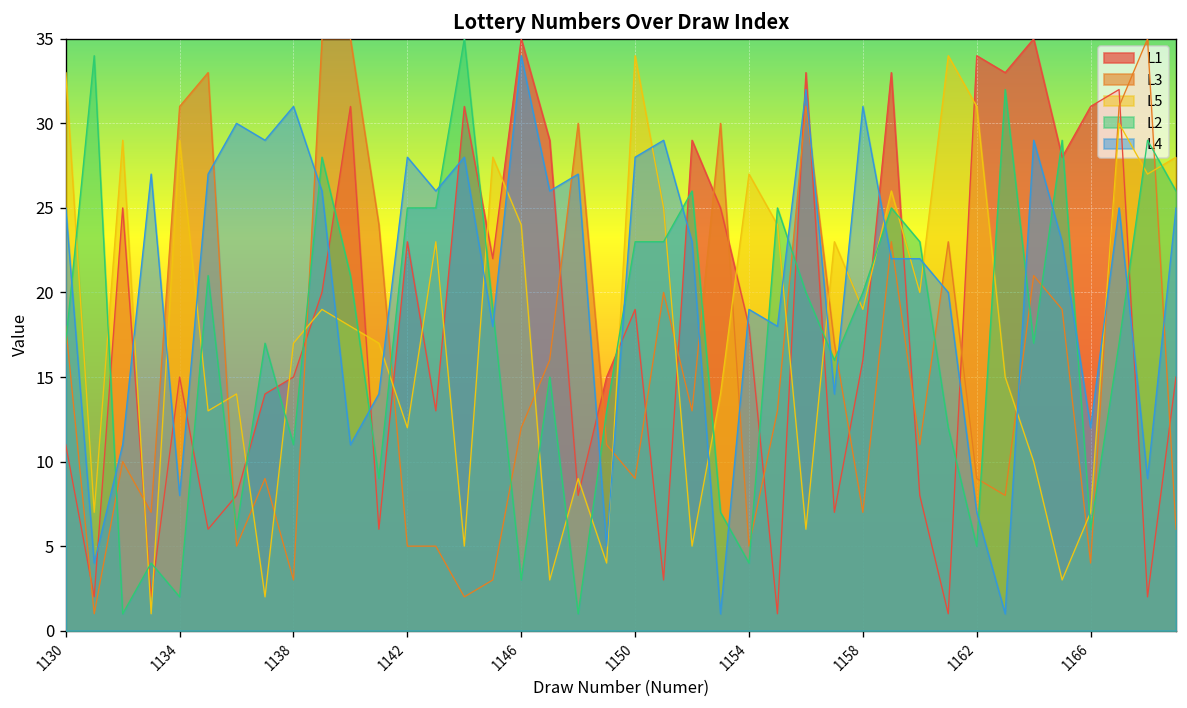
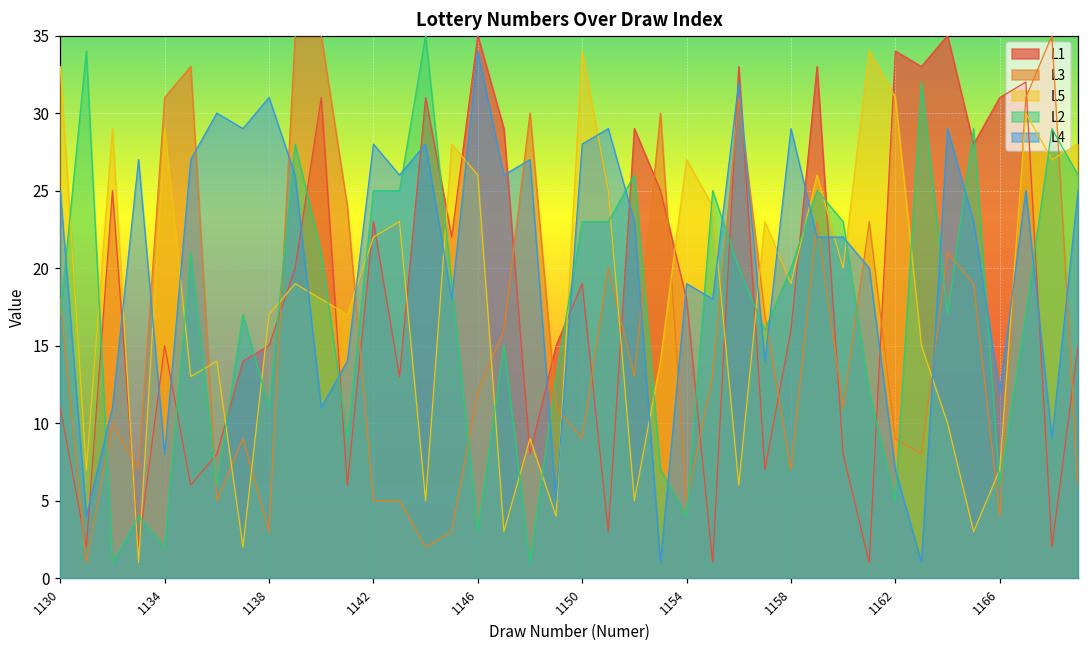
L5, 1142: 12 -> 22
L5, 1146: 24 -> 26
L4, 1158: 31 -> 29
